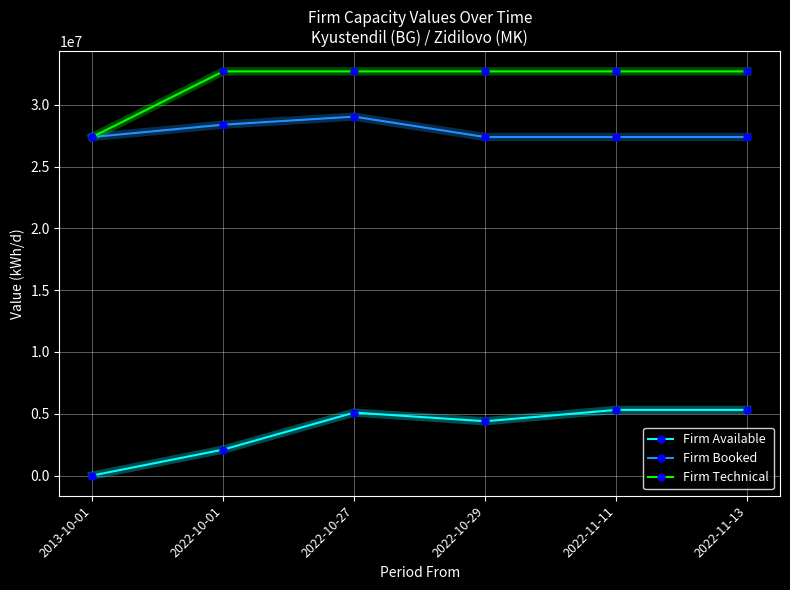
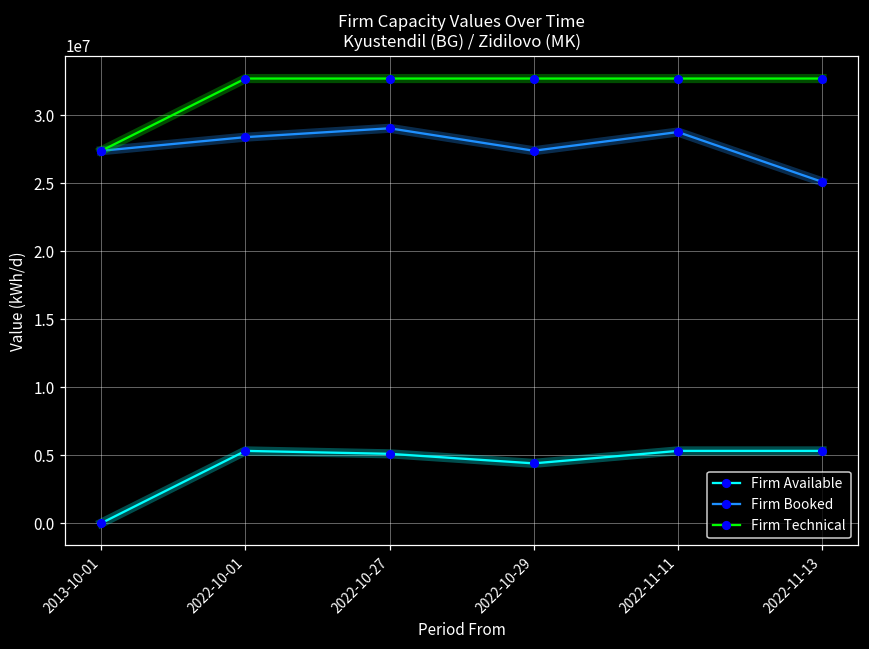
Firm Available, 2022-10-01: 2100000 -> 5300000
Firm Booked, 2022-11-11: 27400000 -> 28800000
Firm Booked, 2022-11-13: 27400000 -> 25100000
